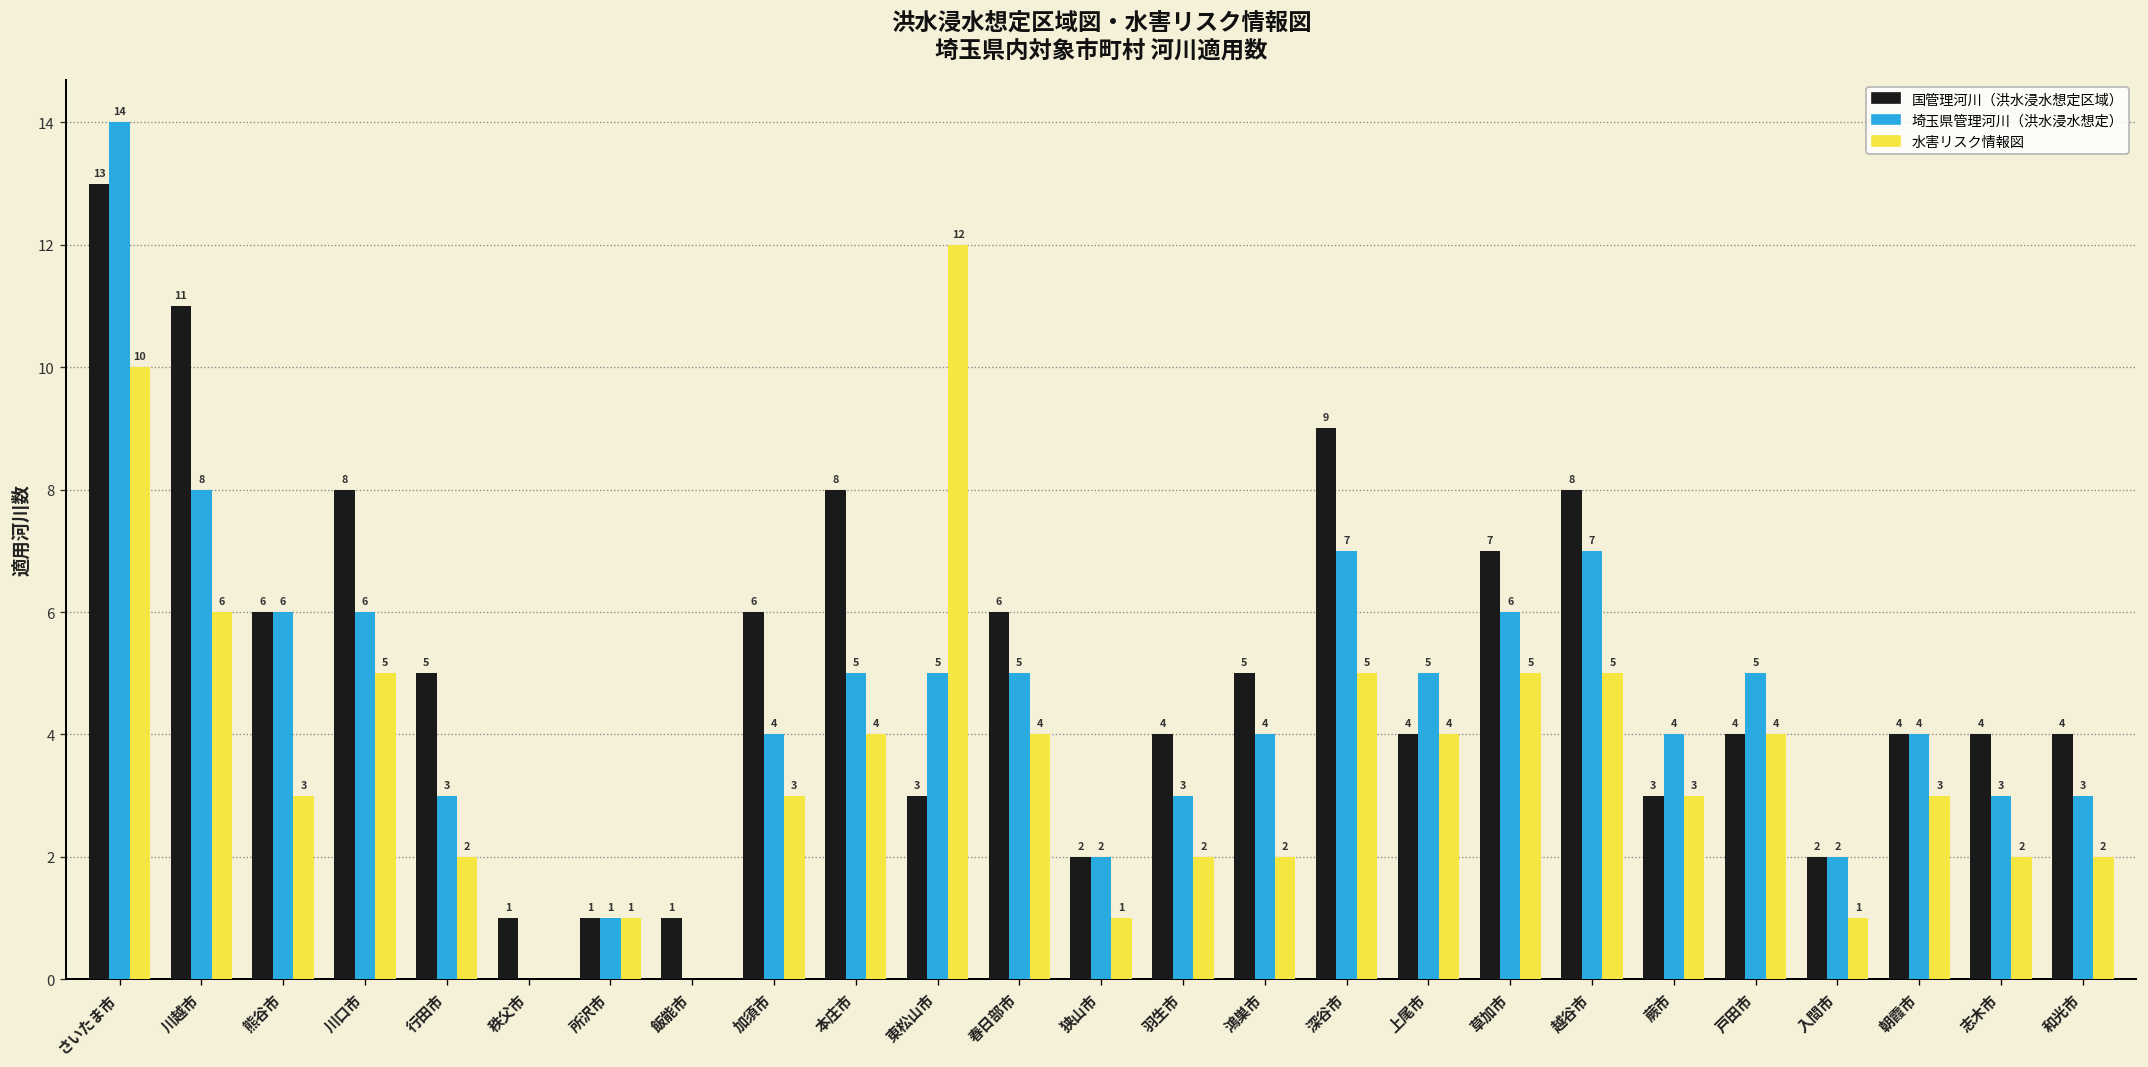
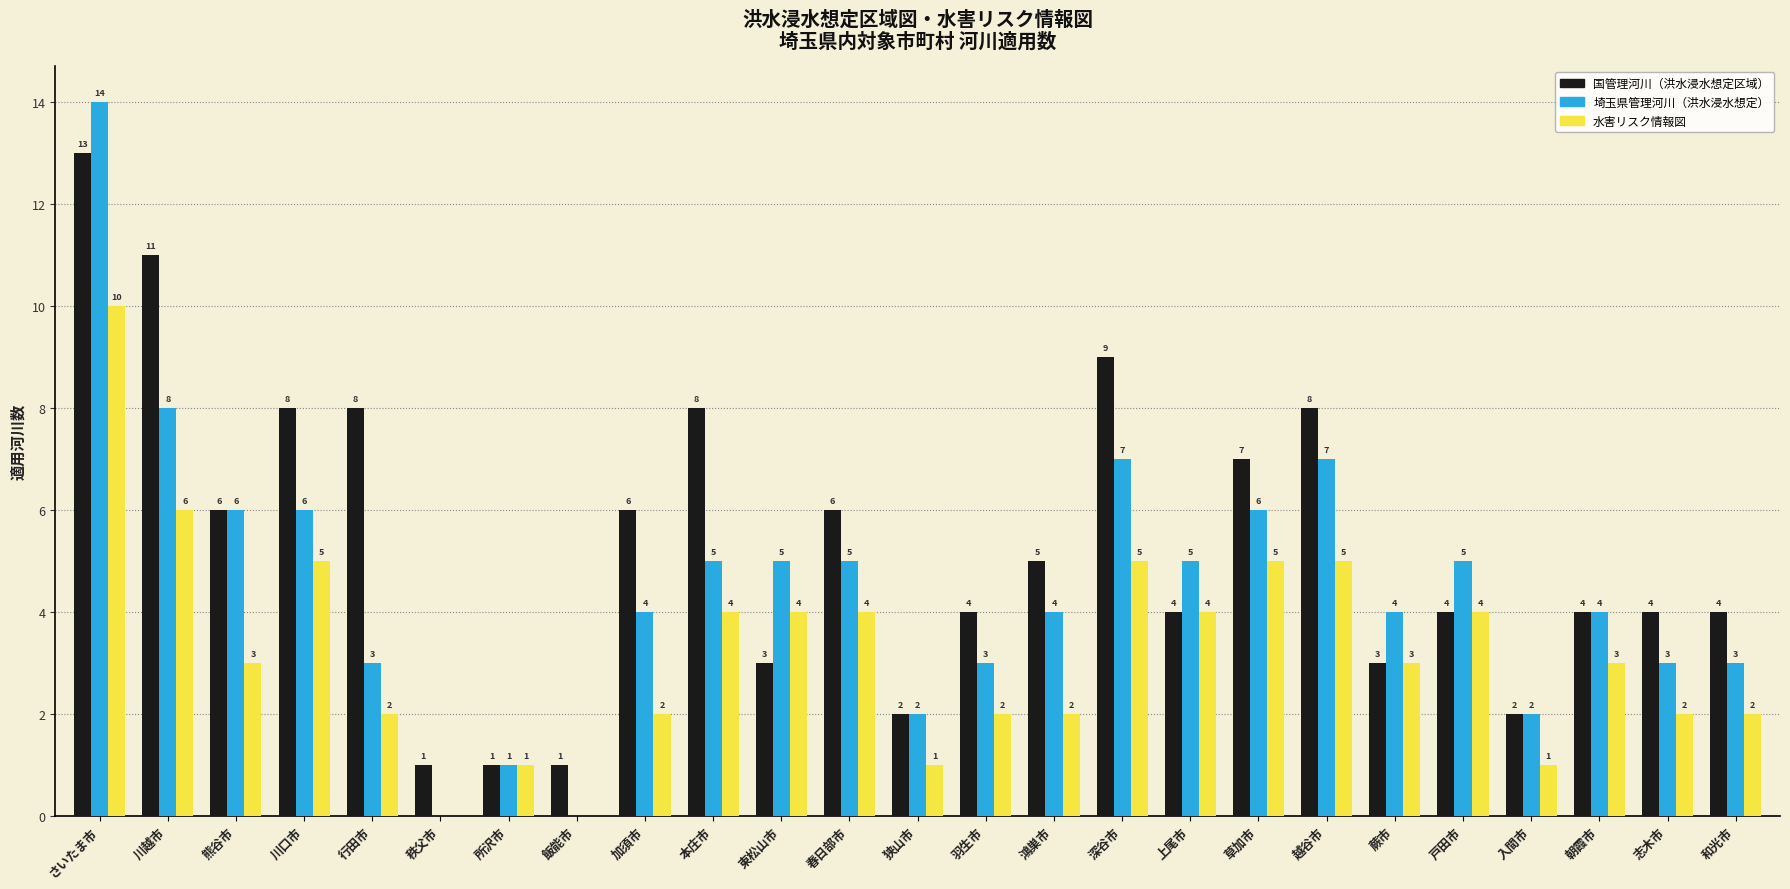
国管理河川（洪水浸水想定区域）, 行田市: 5 -> 8
水害リスク情報図, 加須市: 3 -> 2
水害リスク情報図, 東松山市: 12 -> 4
